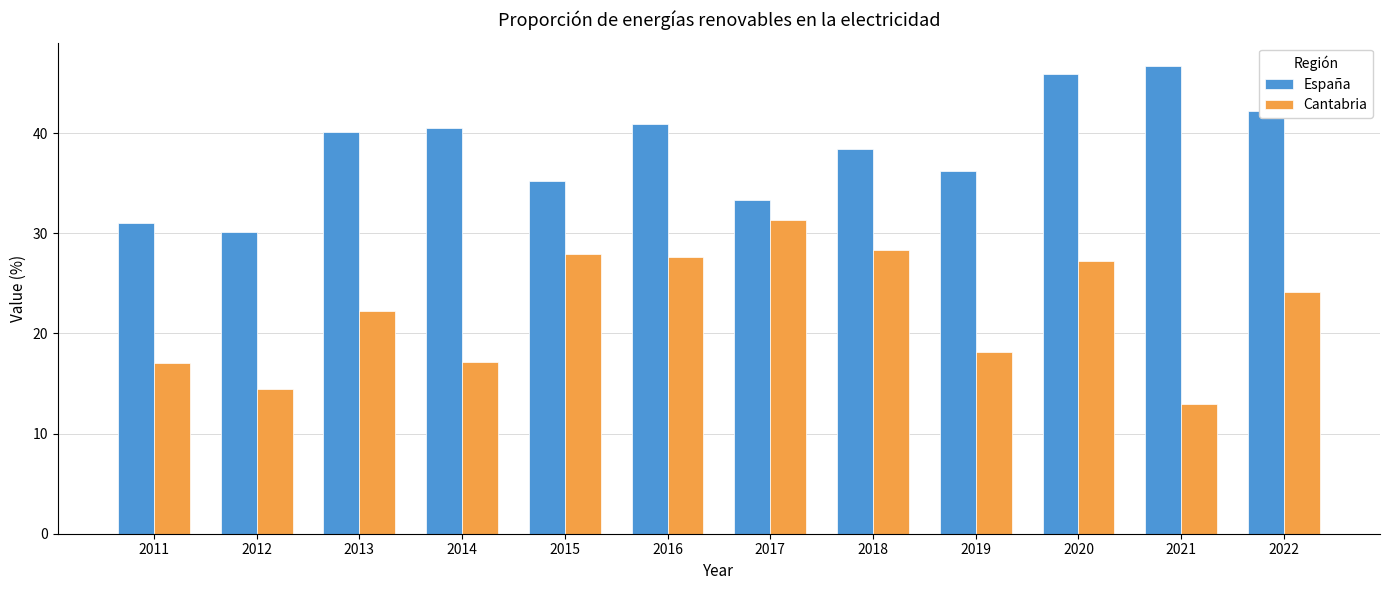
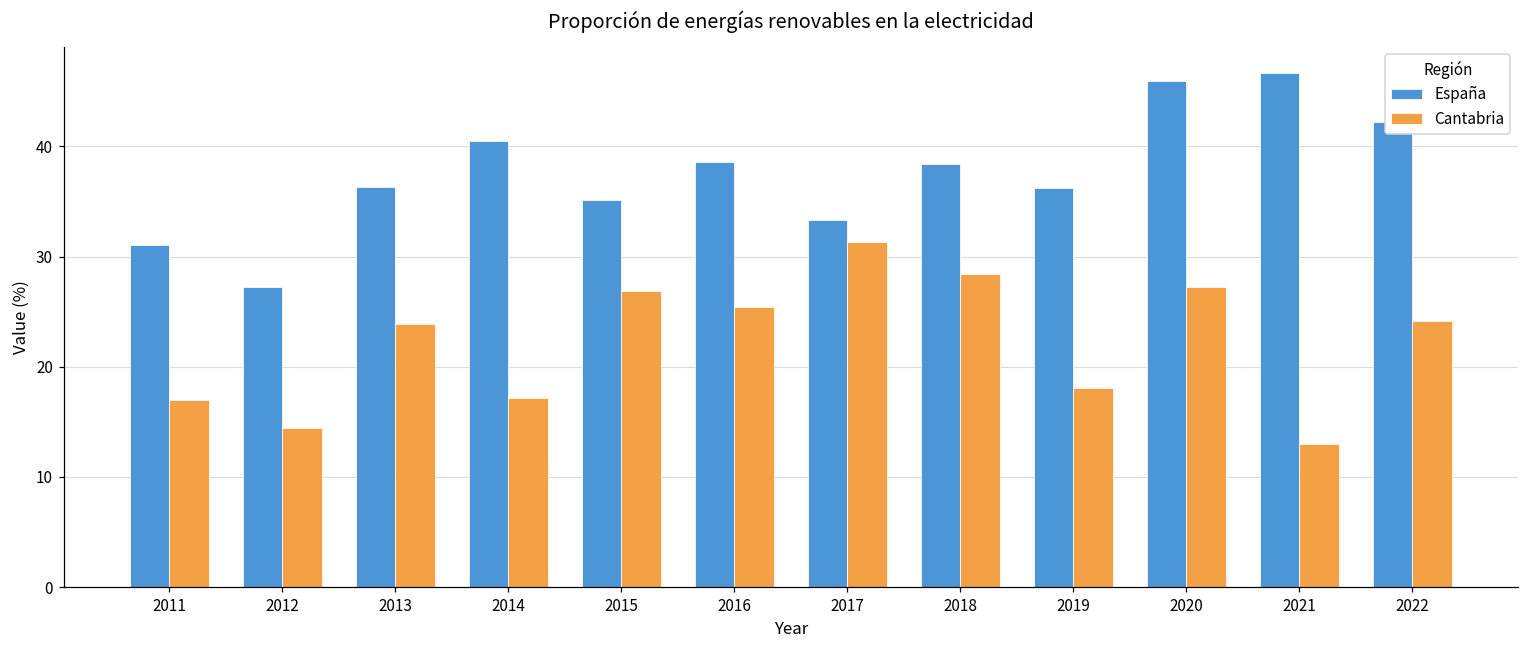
España, 2012: 30.1 -> 27.3
España, 2013: 40.2 -> 36.3
Cantabria, 2013: 22.2 -> 23.9
Cantabria, 2015: 28.0 -> 26.9
España, 2016: 40.9 -> 38.6
Cantabria, 2016: 27.7 -> 25.5
